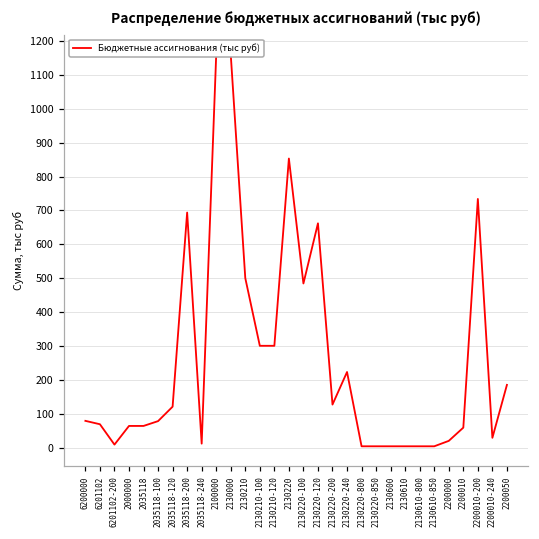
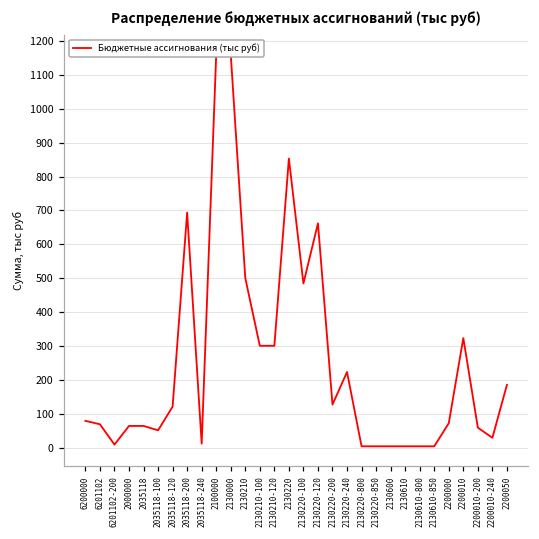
2035118-100: 80 -> 50
2200000: 20 -> 70
2200010: 60 -> 320
2200010-200: 730 -> 60
